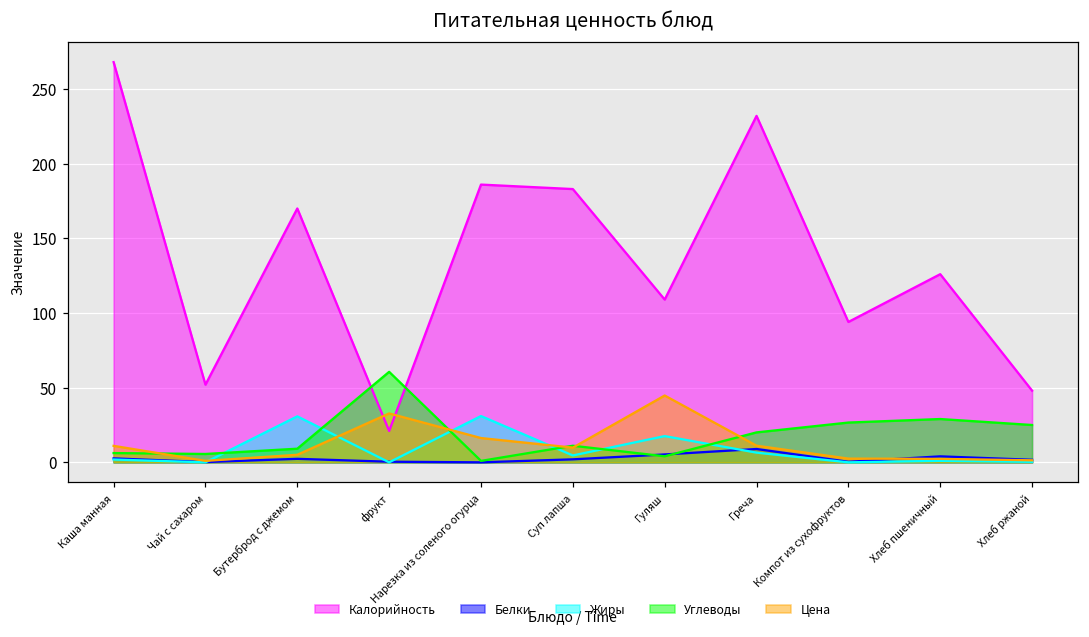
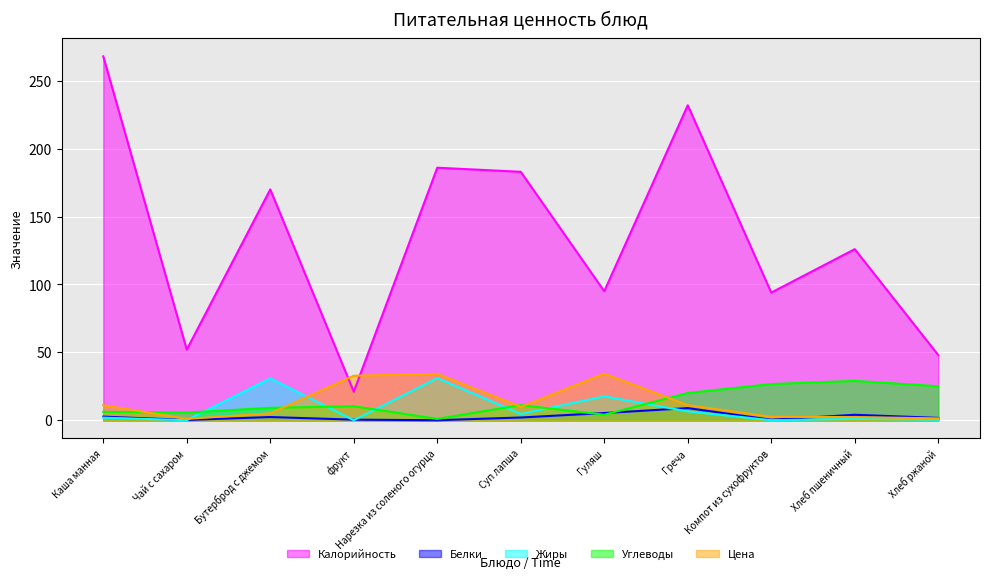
Углеводы, фрукт: 61 -> 10
Цена, Нарезка из соленого огурца: 16 -> 34
Калорийность, Гуляш: 109 -> 95
Цена, Гуляш: 45 -> 34
